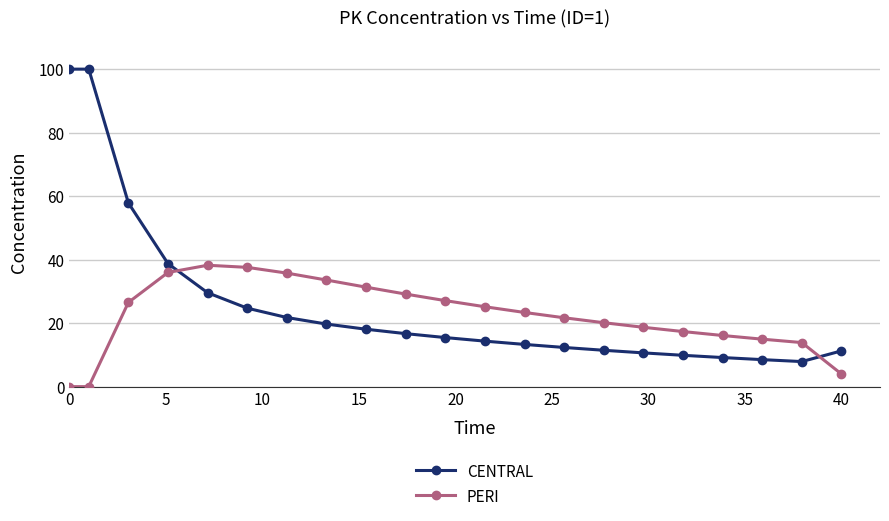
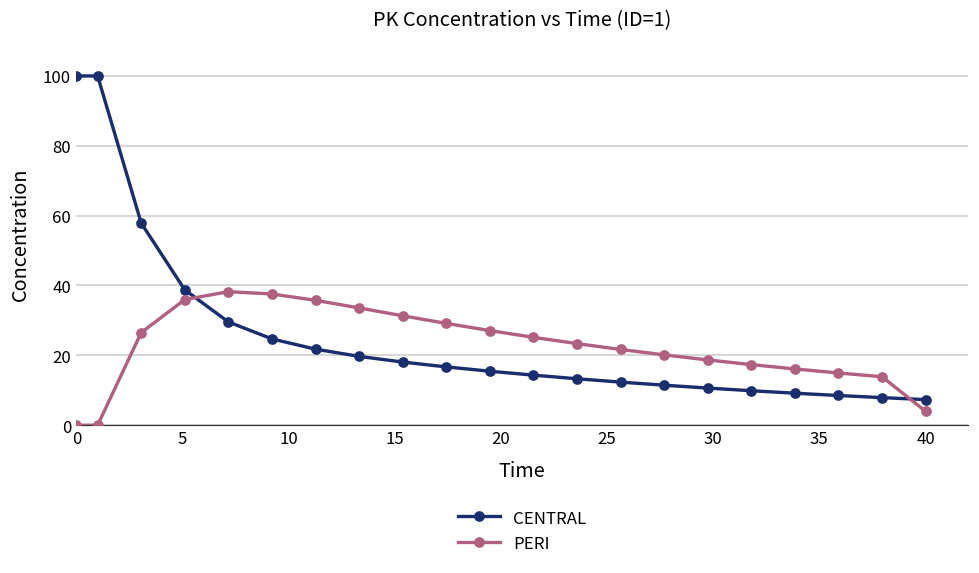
CENTRAL, 40: 11 -> 7
